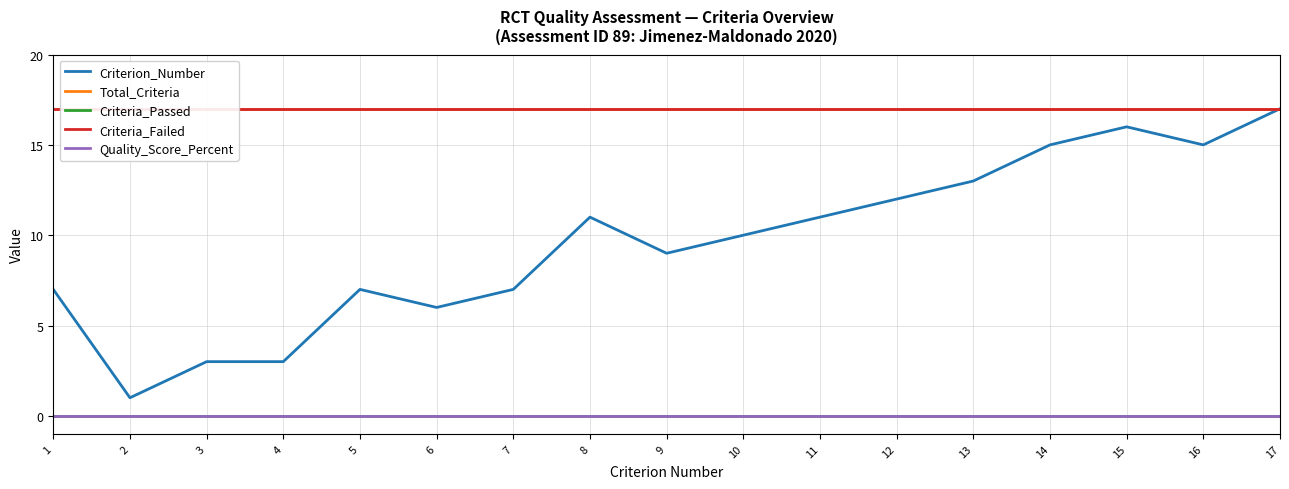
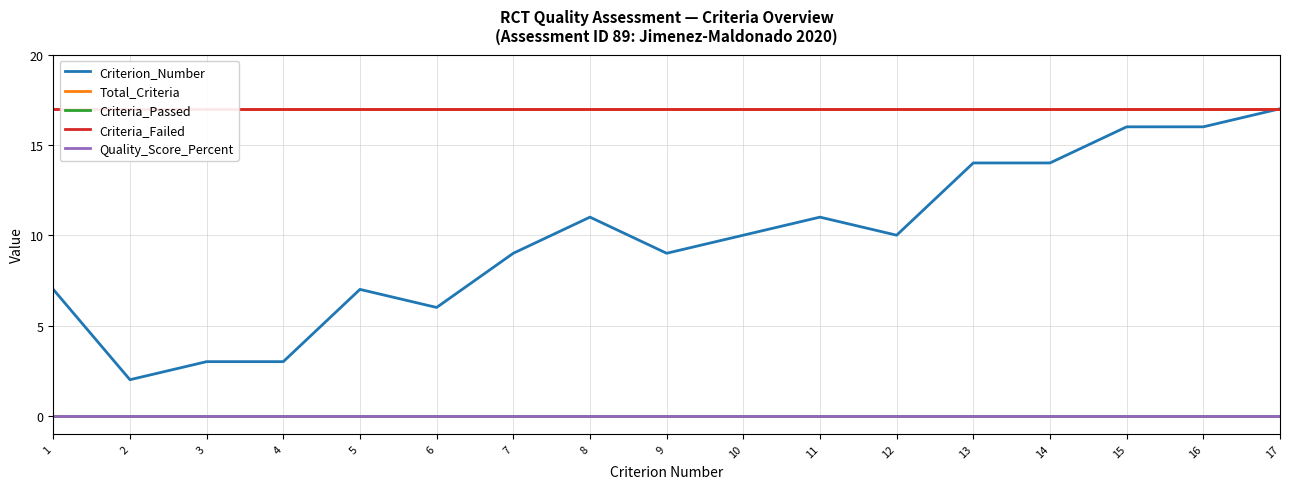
Criterion_Number, 2: 1 -> 2
Criterion_Number, 7: 7 -> 9
Criterion_Number, 12: 12 -> 10
Criterion_Number, 13: 13 -> 14
Criterion_Number, 14: 15 -> 14
Criterion_Number, 16: 15 -> 16
